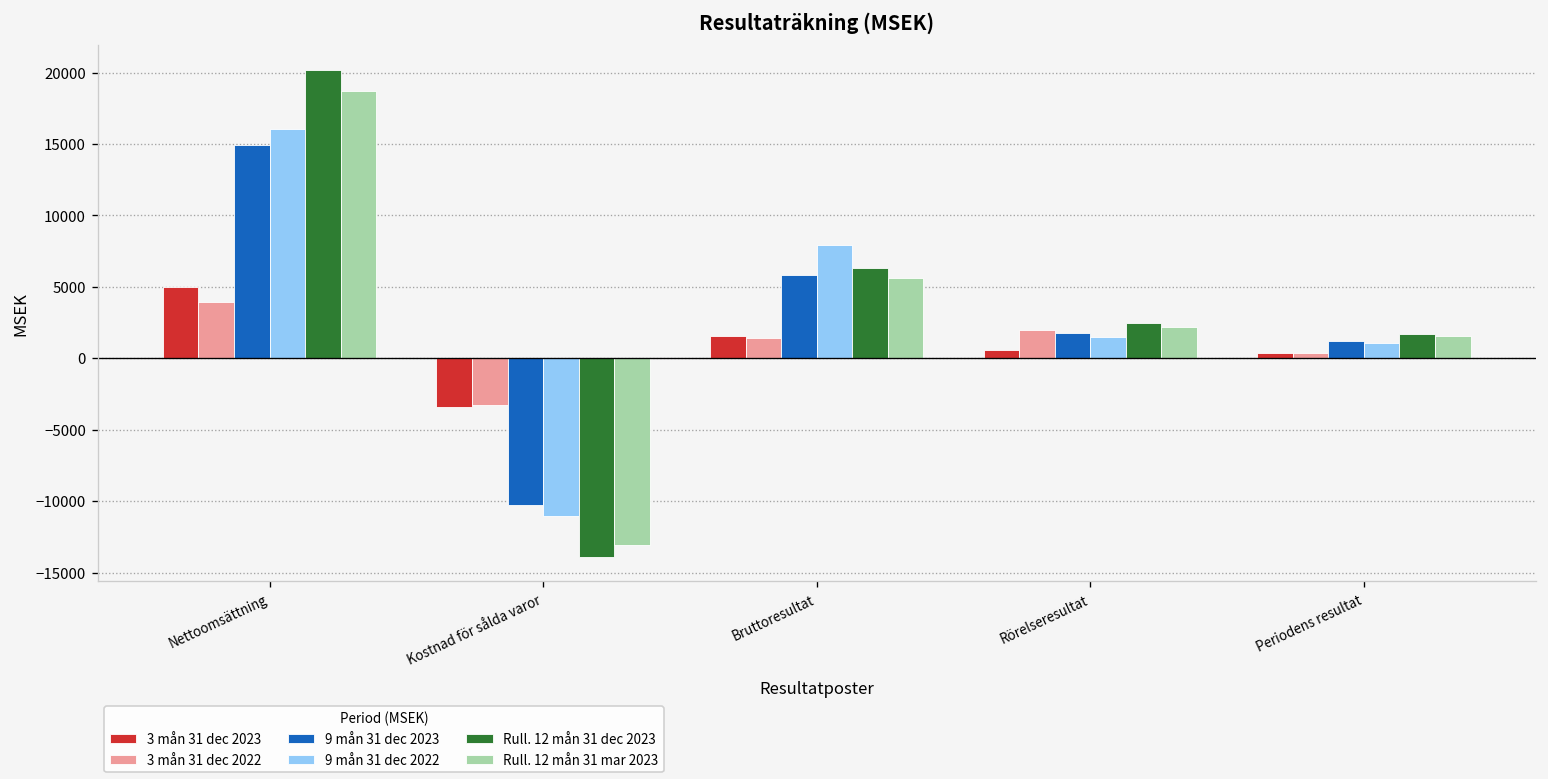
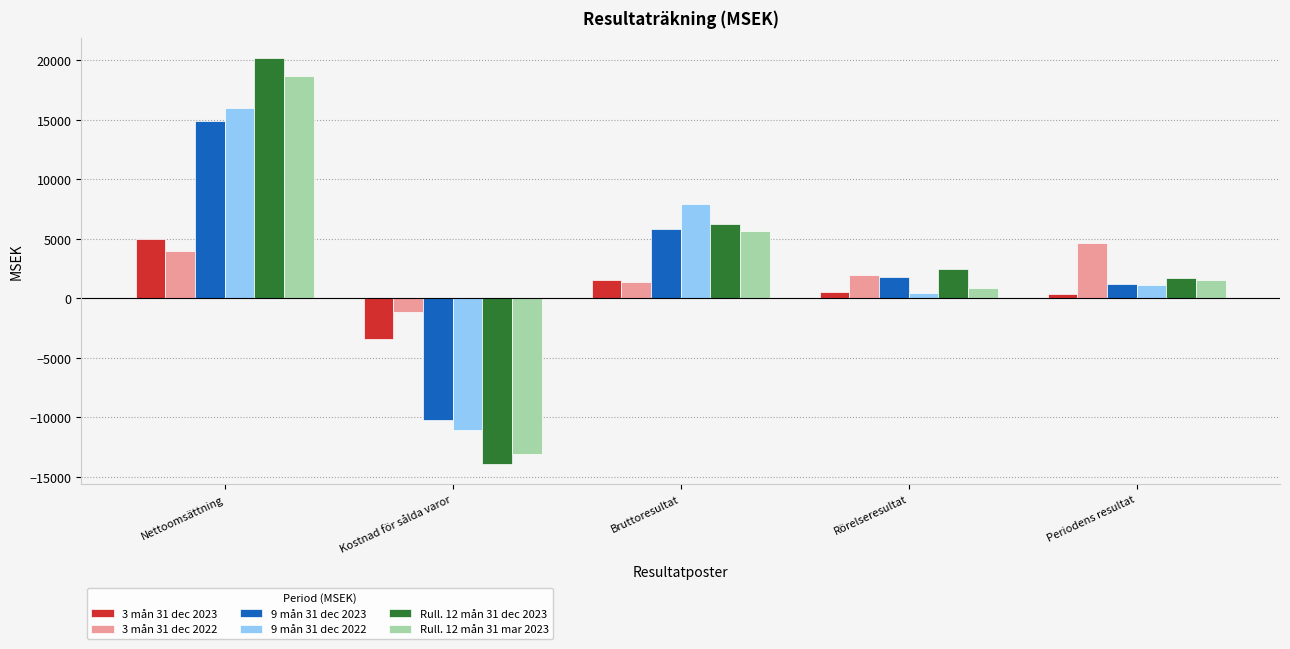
3 mån 31 dec 2022, Kostnad för sålda varor: -3200 -> -1100
9 mån 31 dec 2022, Rörelseresultat: 1500 -> 400
Rull. 12 mån 31 mar 2023, Rörelseresultat: 2200 -> 800
3 mån 31 dec 2022, Periodens resultat: 400 -> 4600
